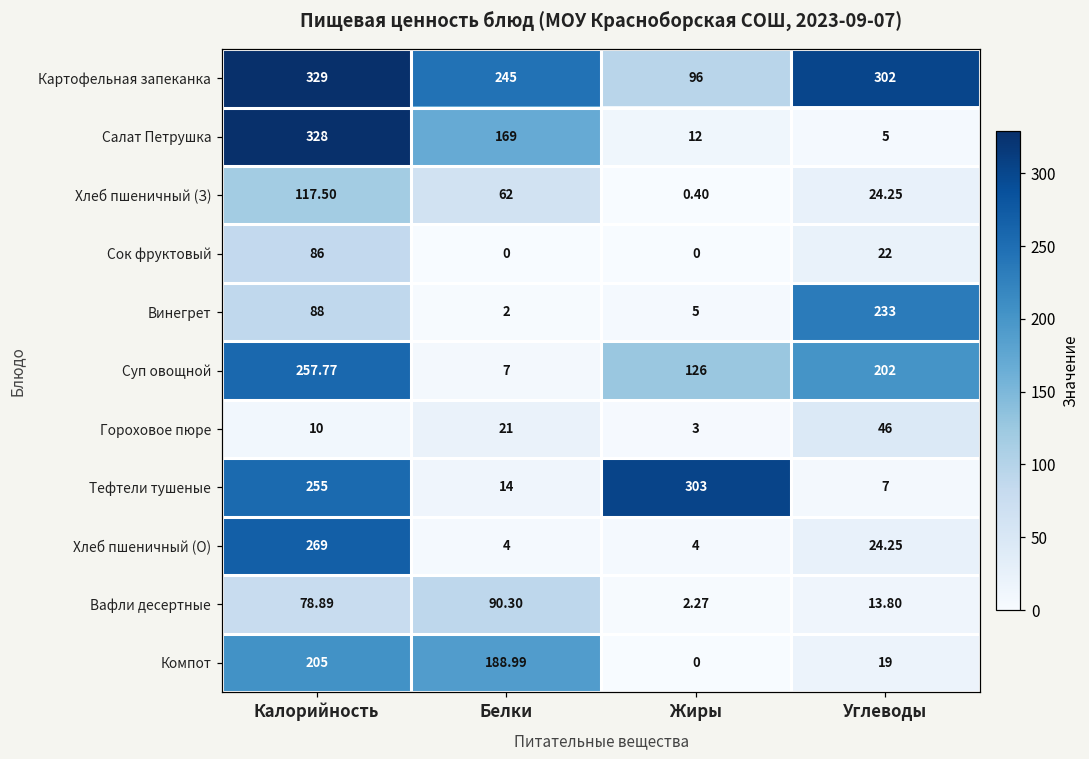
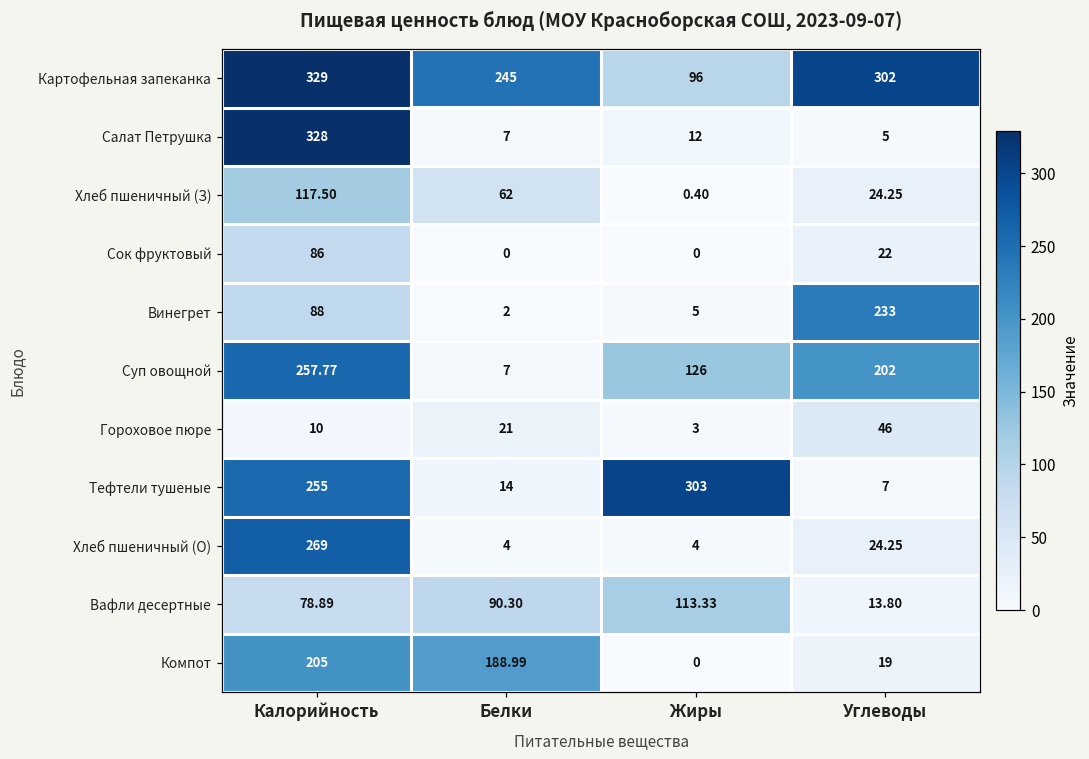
Салат Петрушка, Белки: 169 -> 7
Вафли десертные, Жиры: 2.27 -> 113.33
